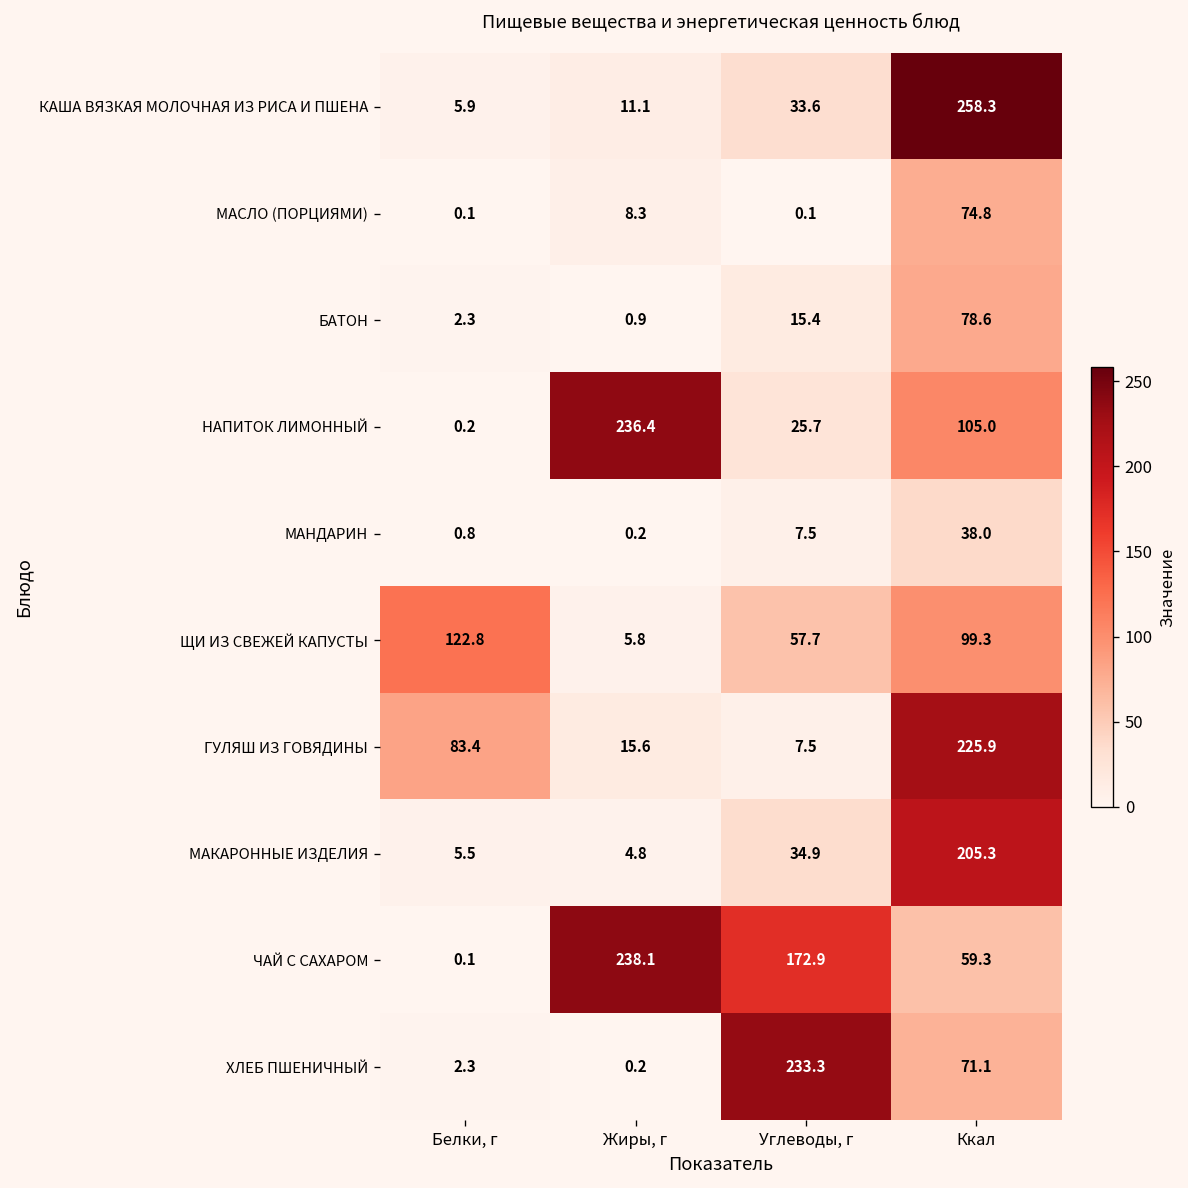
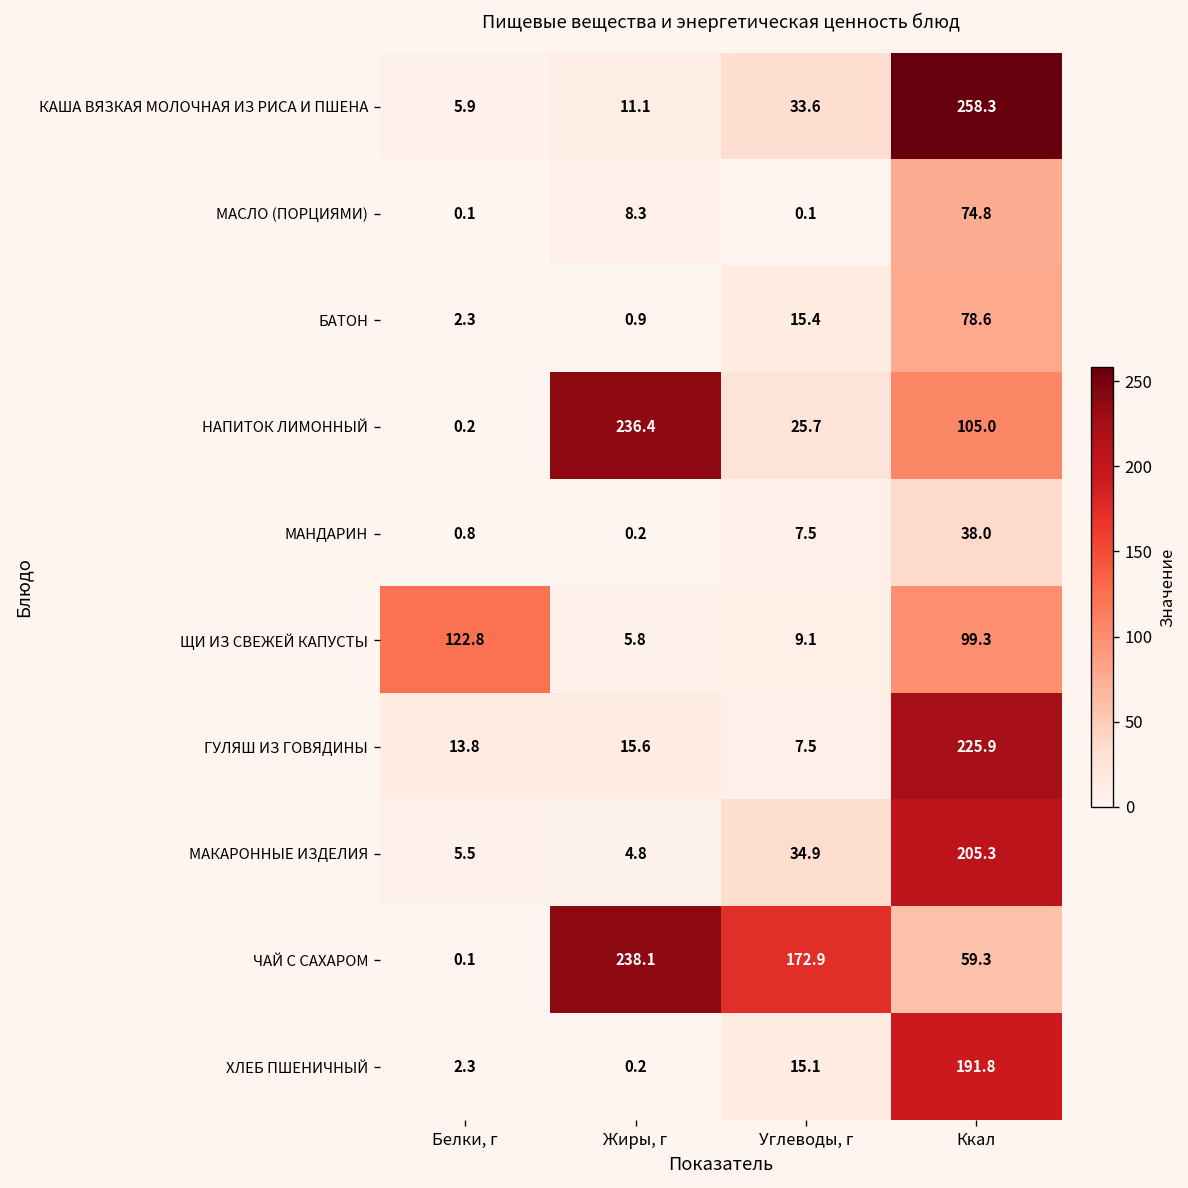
ЩИ ИЗ СВЕЖЕЙ КАПУСТЫ, Углеводы, г: 57.7 -> 9.1
ГУЛЯШ ИЗ ГОВЯДИНЫ, Белки, г: 83.4 -> 13.8
ХЛЕБ ПШЕНИЧНЫЙ, Углеводы, г: 233.3 -> 15.1
ХЛЕБ ПШЕНИЧНЫЙ, Ккал: 71.1 -> 191.8
